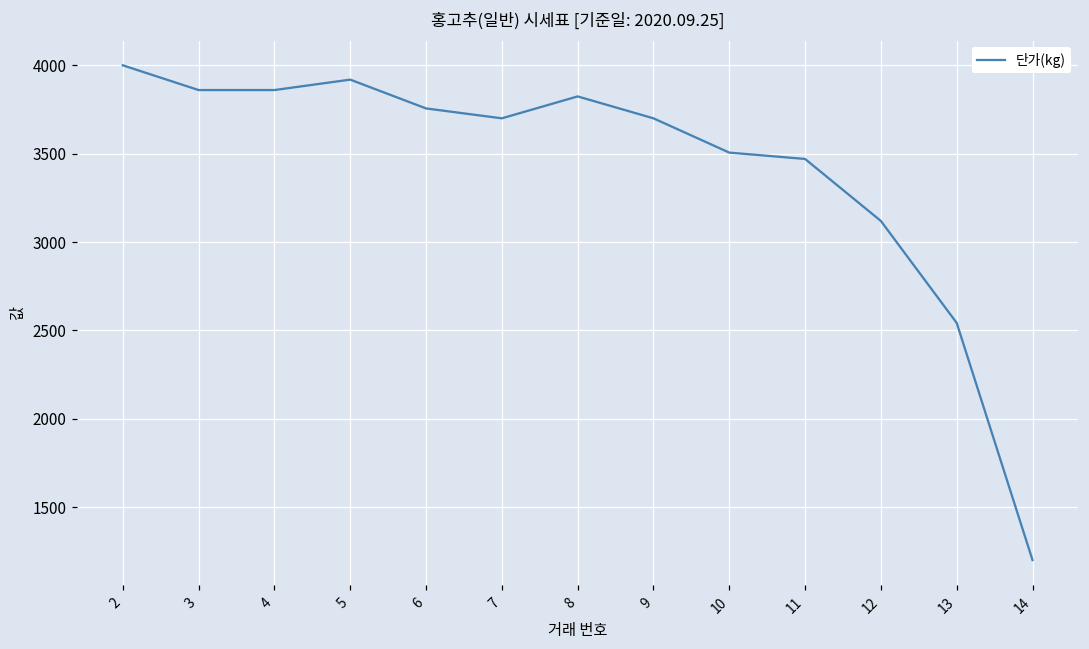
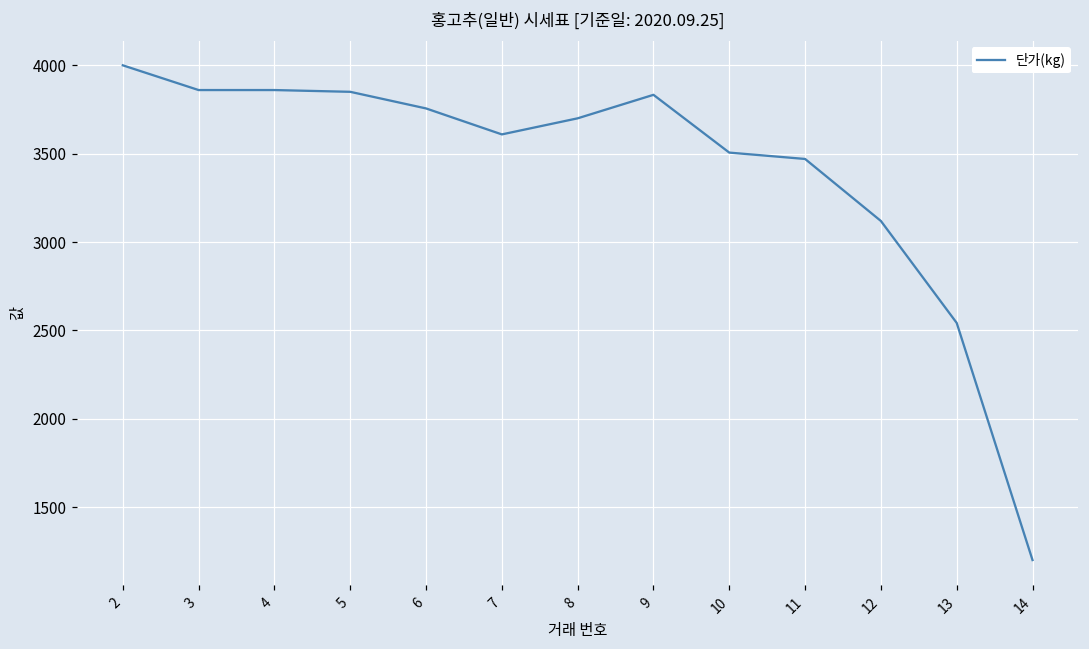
5: 3920 -> 3850
7: 3700 -> 3610
8: 3820 -> 3700
9: 3700 -> 3830
